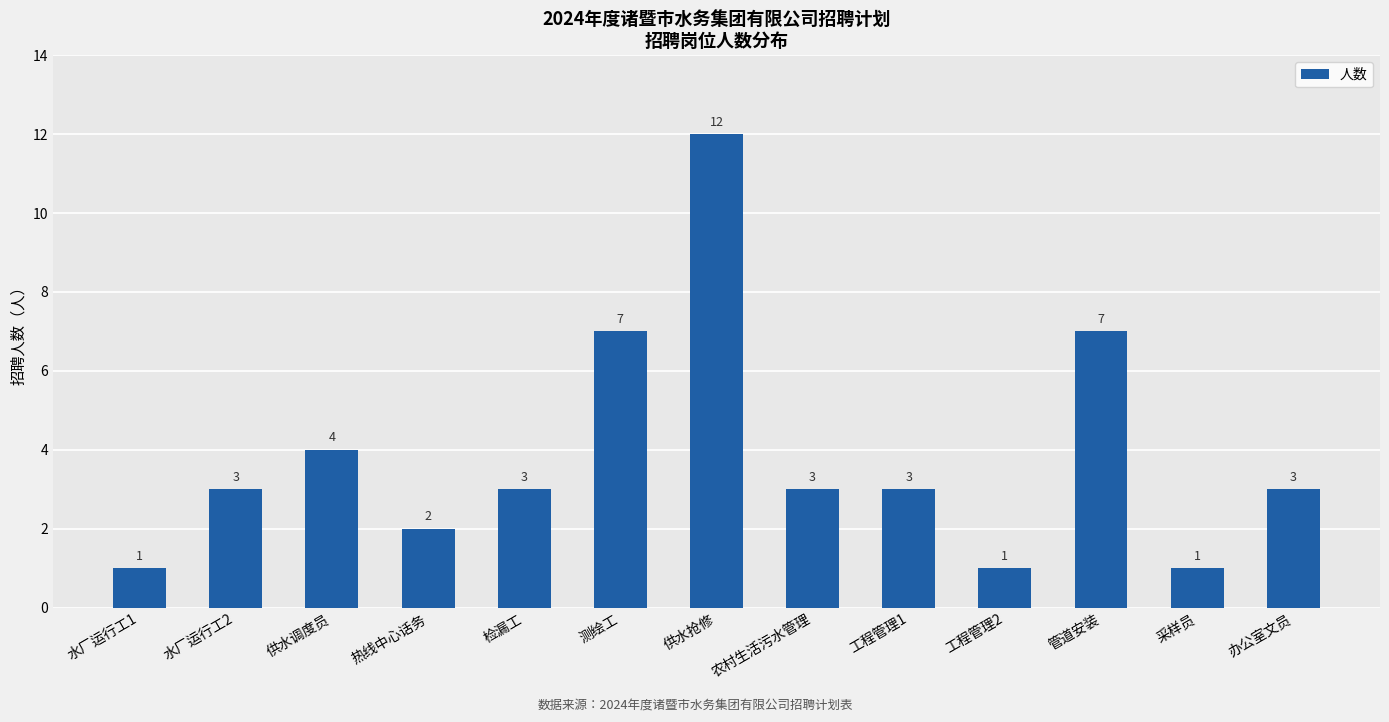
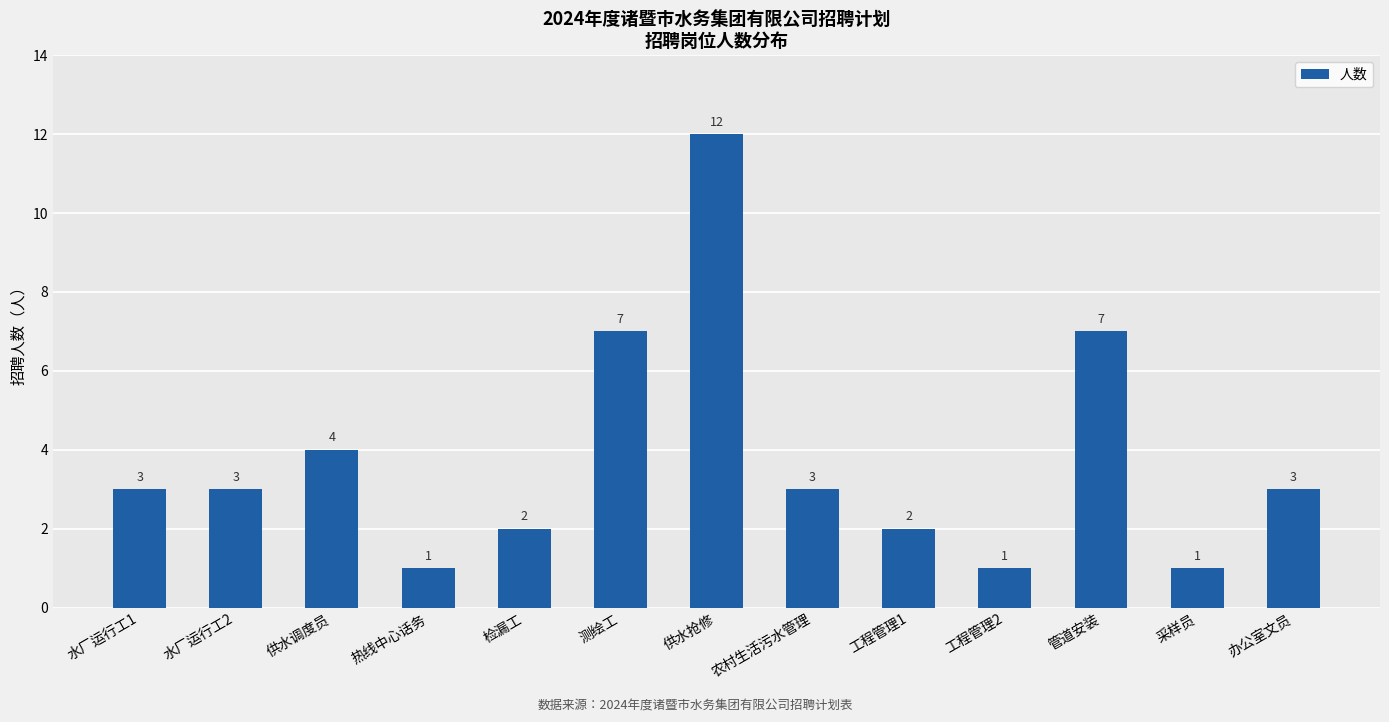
水厂运行工1: 1 -> 3
热线中心话务: 2 -> 1
检漏工: 3 -> 2
工程管理1: 3 -> 2
